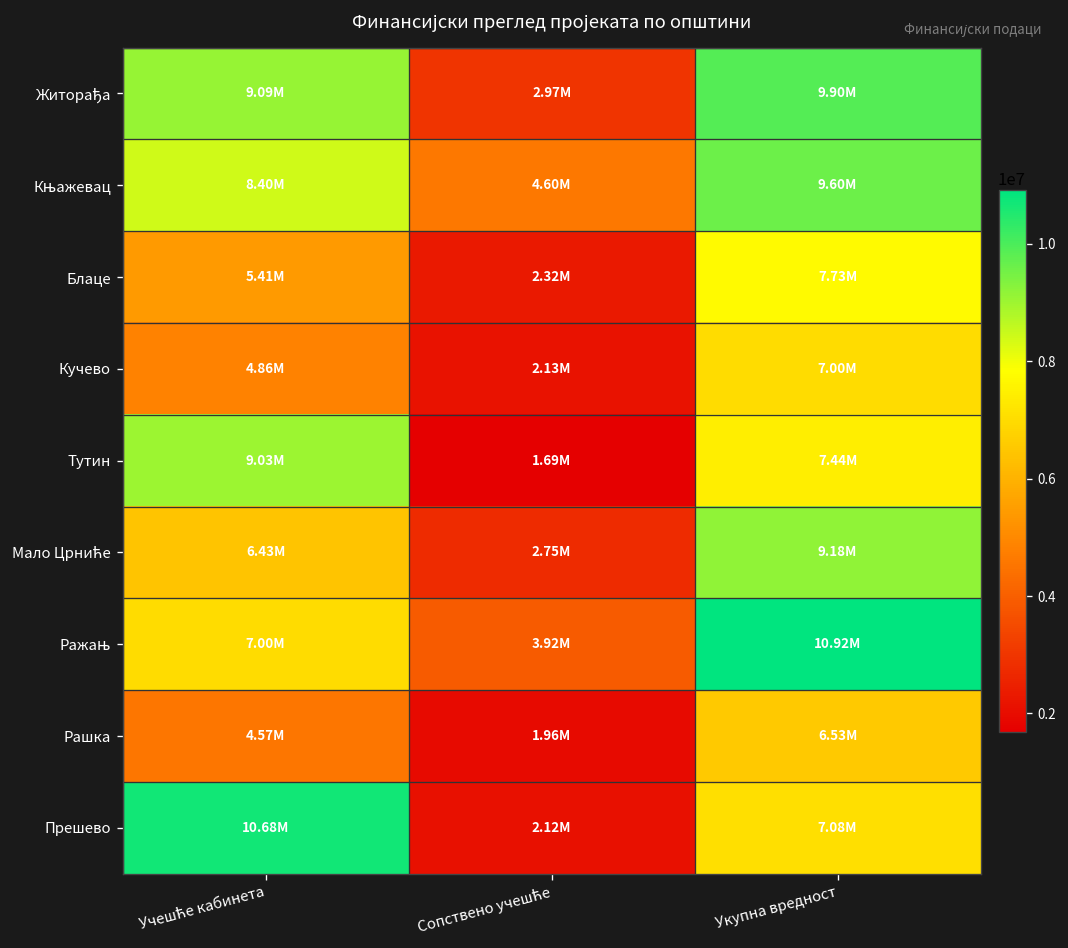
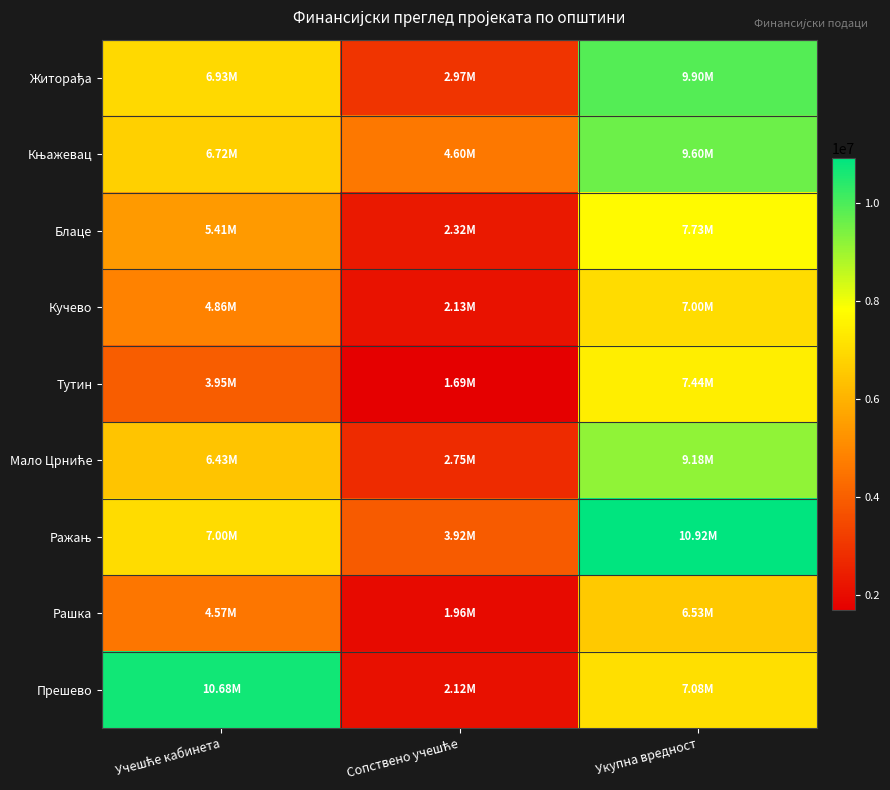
Житорађа, Учешће кабинета: 9.09M -> 6.93M
Књажевац, Учешће кабинета: 8.40M -> 6.72M
Тутин, Учешће кабинета: 9.03M -> 3.95M
